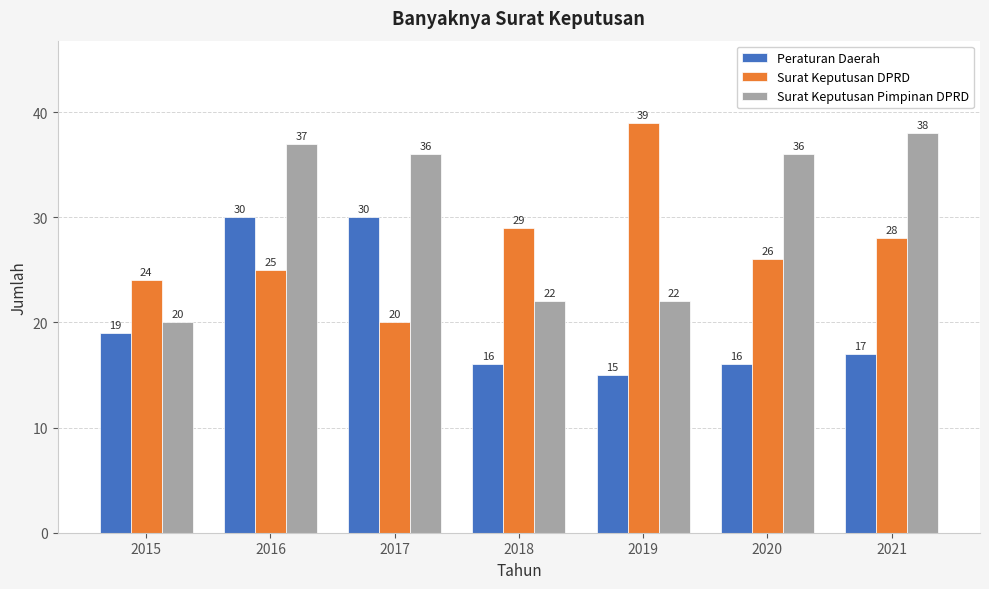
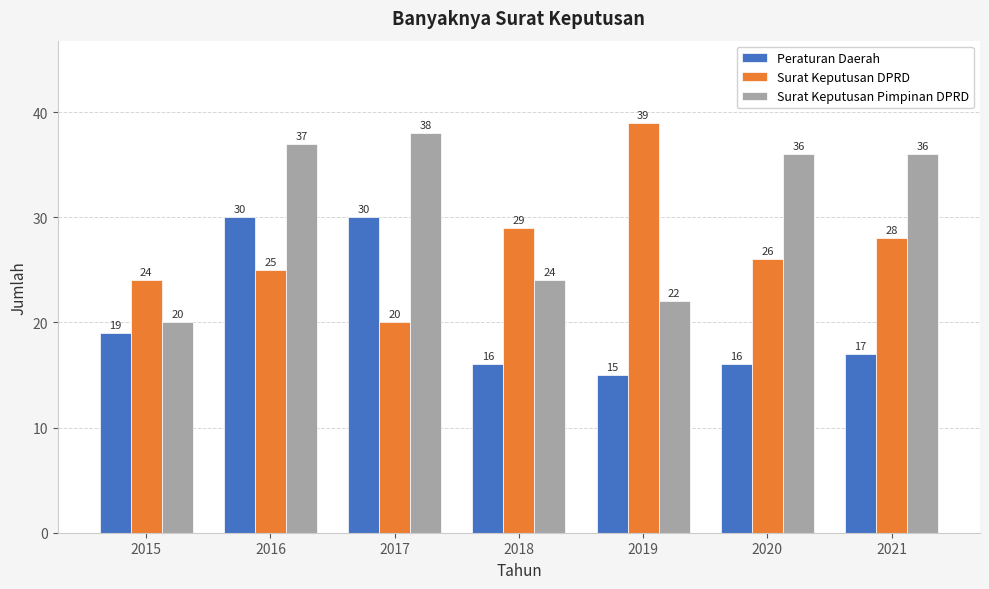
Surat Keputusan Pimpinan DPRD, 2017: 36 -> 38
Surat Keputusan Pimpinan DPRD, 2018: 22 -> 24
Surat Keputusan Pimpinan DPRD, 2021: 38 -> 36
